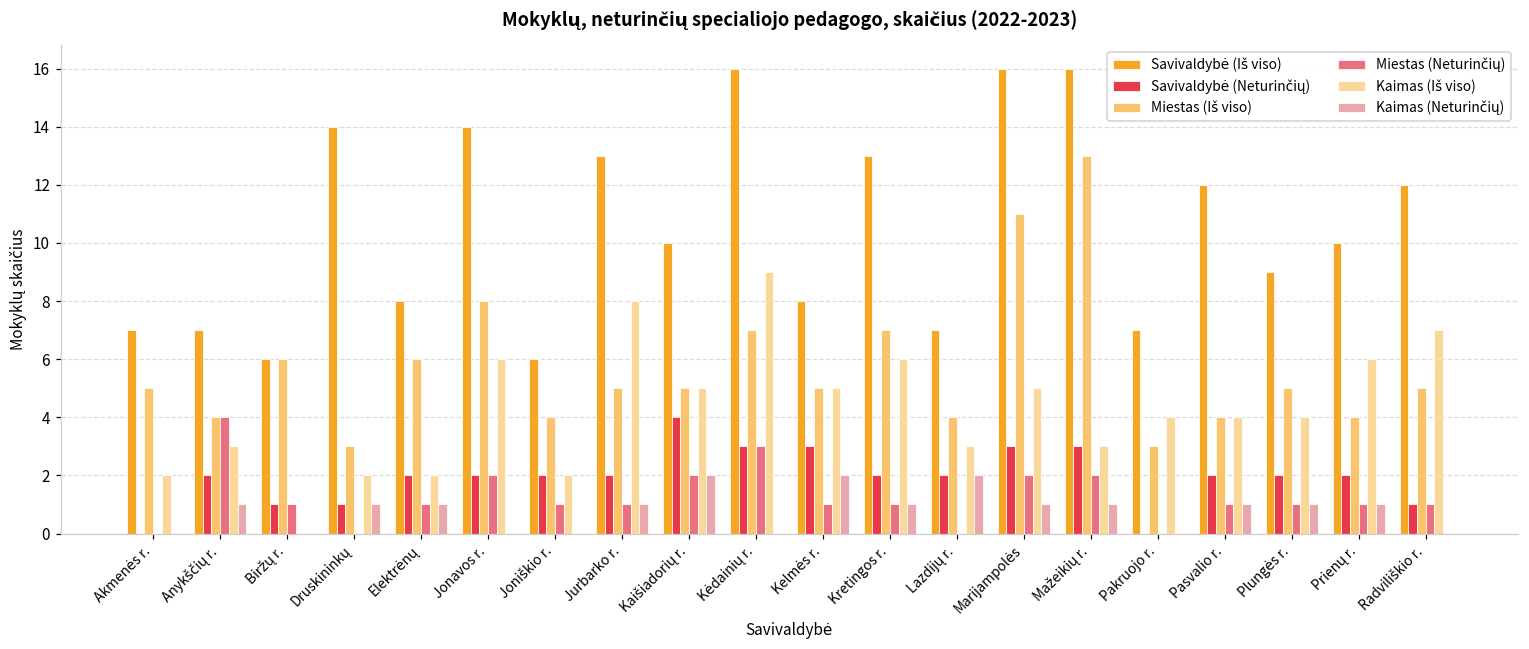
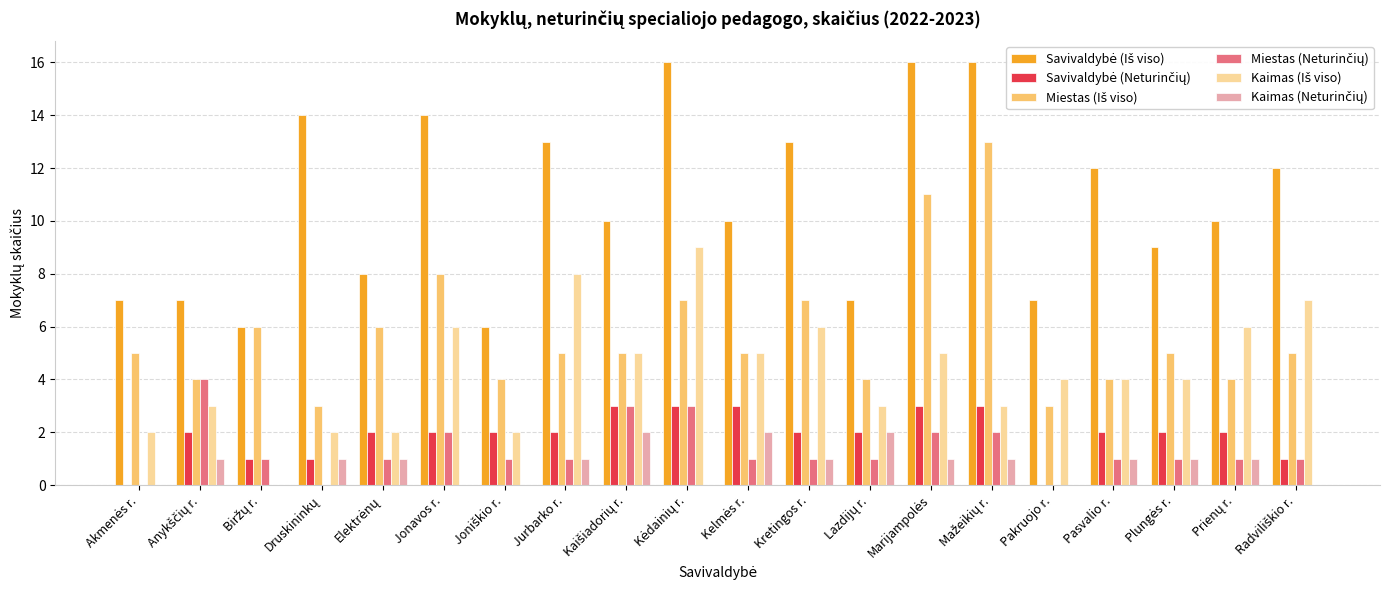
Savivaldybė (Neturinčių), Kaišiadorių r.: 4 -> 3
Miestas (Neturinčių), Kaišiadorių r.: 2 -> 3
Savivaldybė (Iš viso), Kelmės r.: 8 -> 10
Miestas (Neturinčių), Lazdijų r.: 0 -> 1
